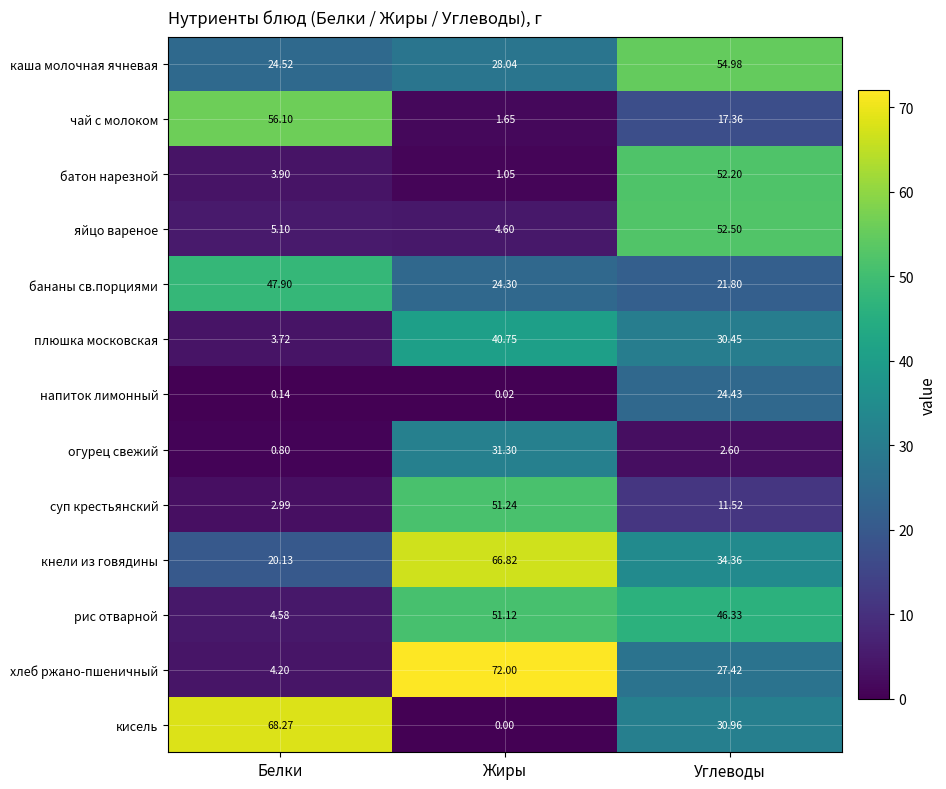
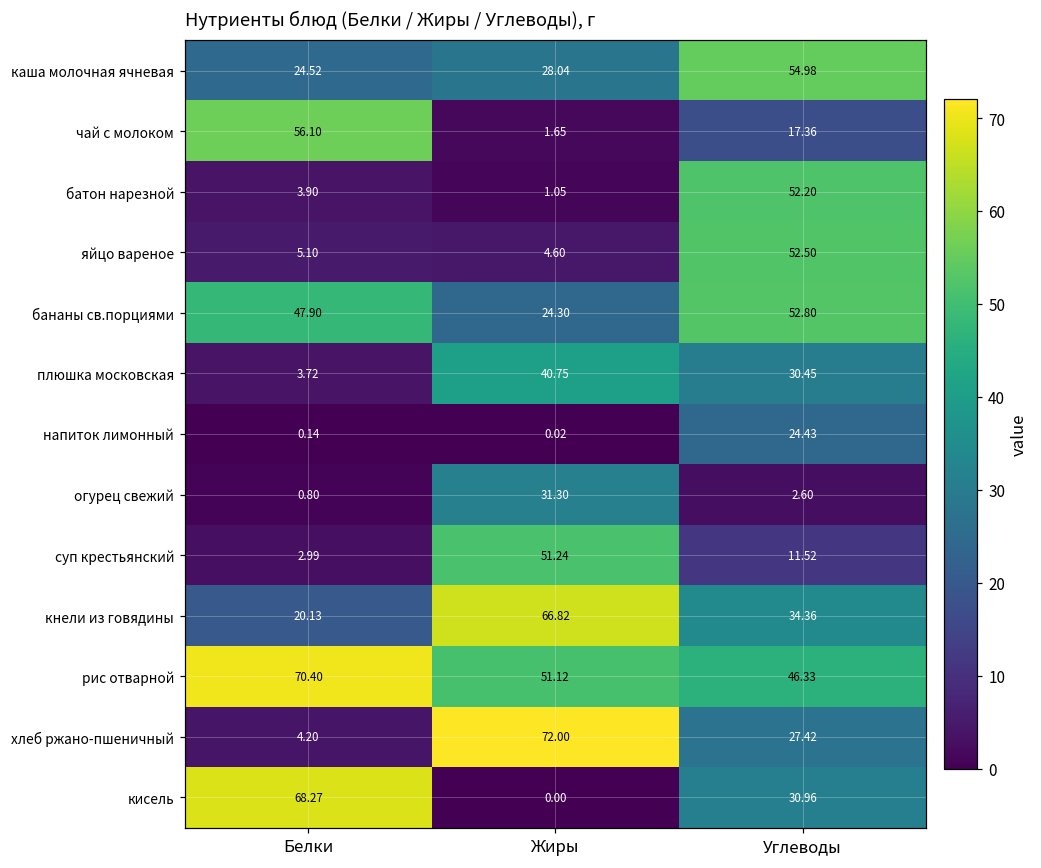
бананы св.порциями, Углеводы: 21.80 -> 52.80
рис отварной, Белки: 4.58 -> 70.40
